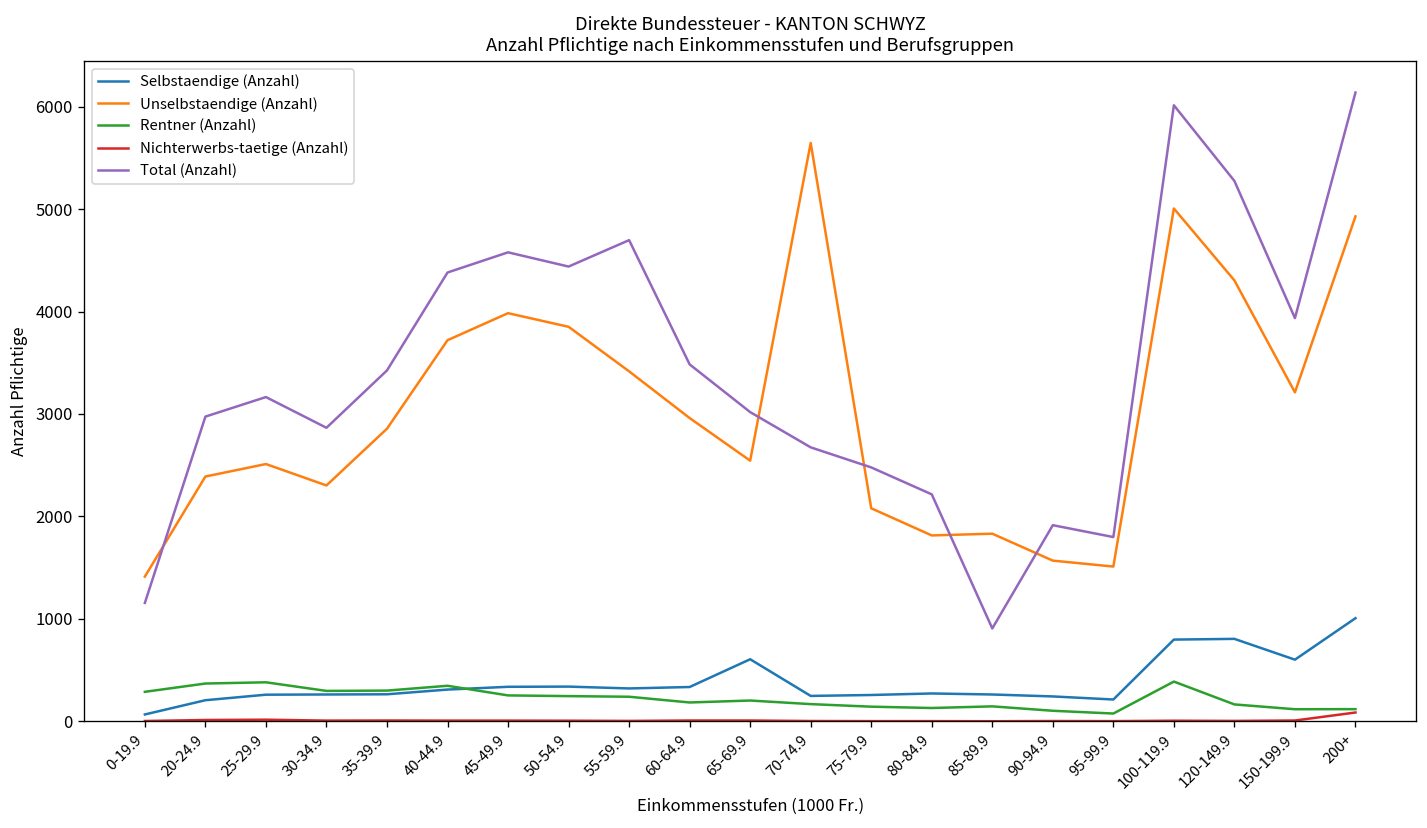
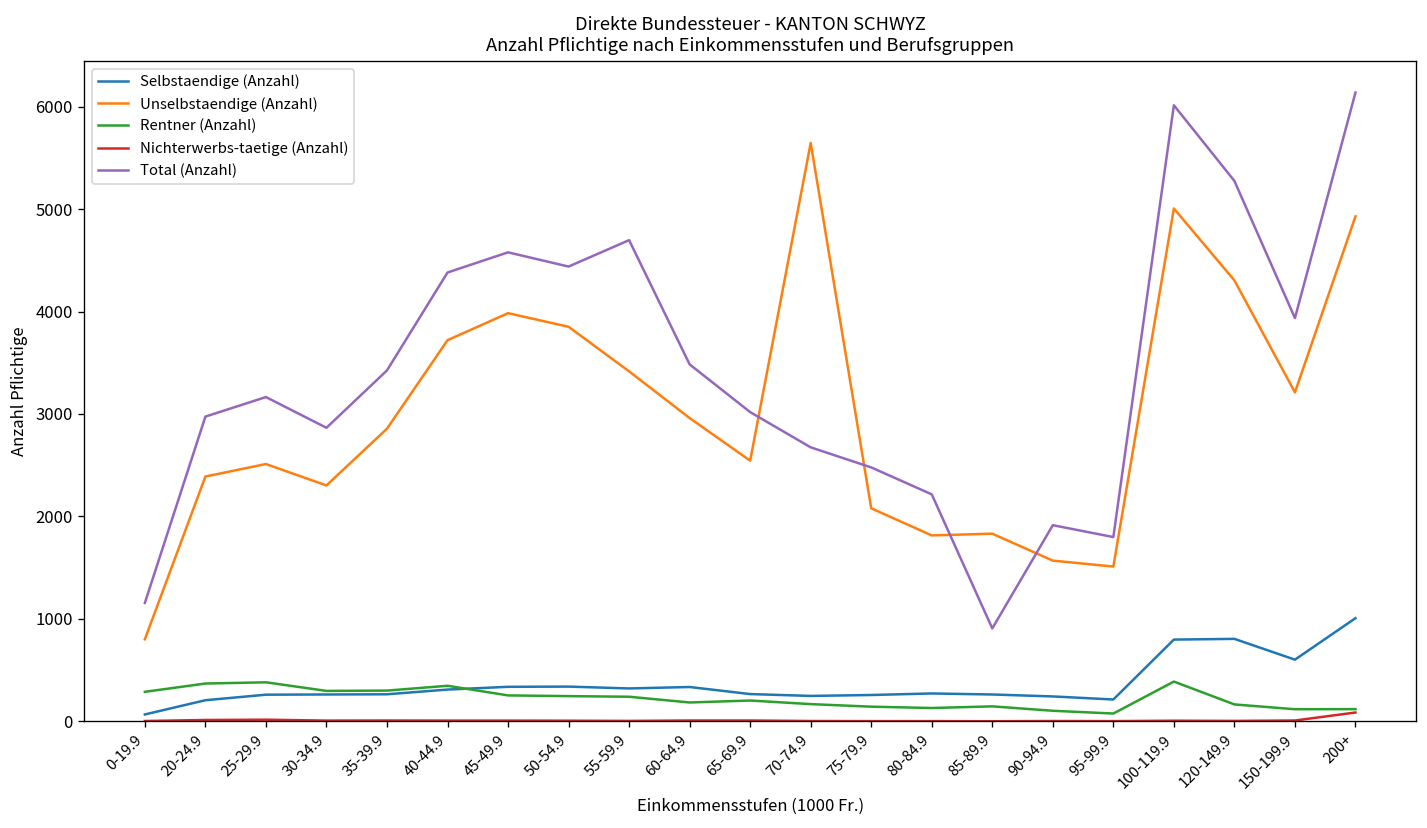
Unselbstaendige (Anzahl), 0-19.9: 1400 -> 800
Selbstaendige (Anzahl), 65-69.9: 600 -> 300
